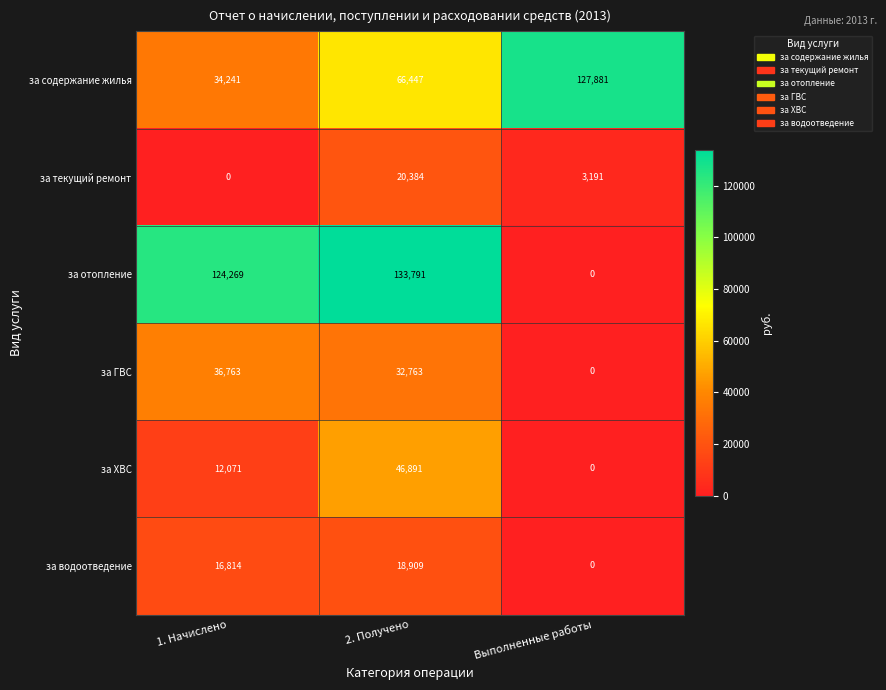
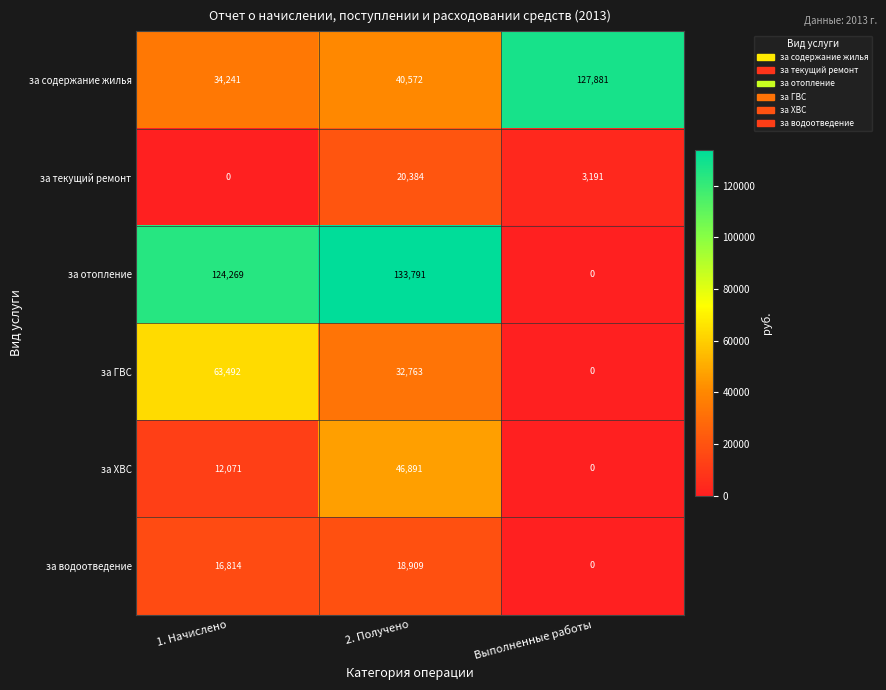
за содержание жилья, 2. Получено: 66,447 -> 40,572
за ГВС, 1. Начислено: 36,763 -> 63,492
